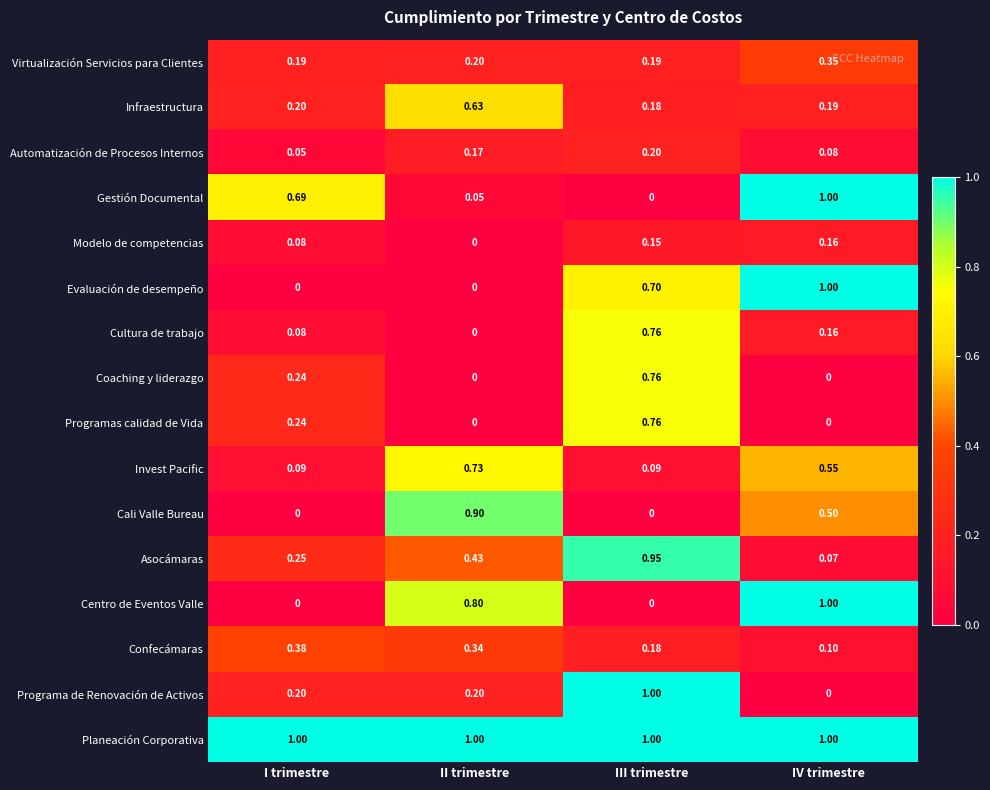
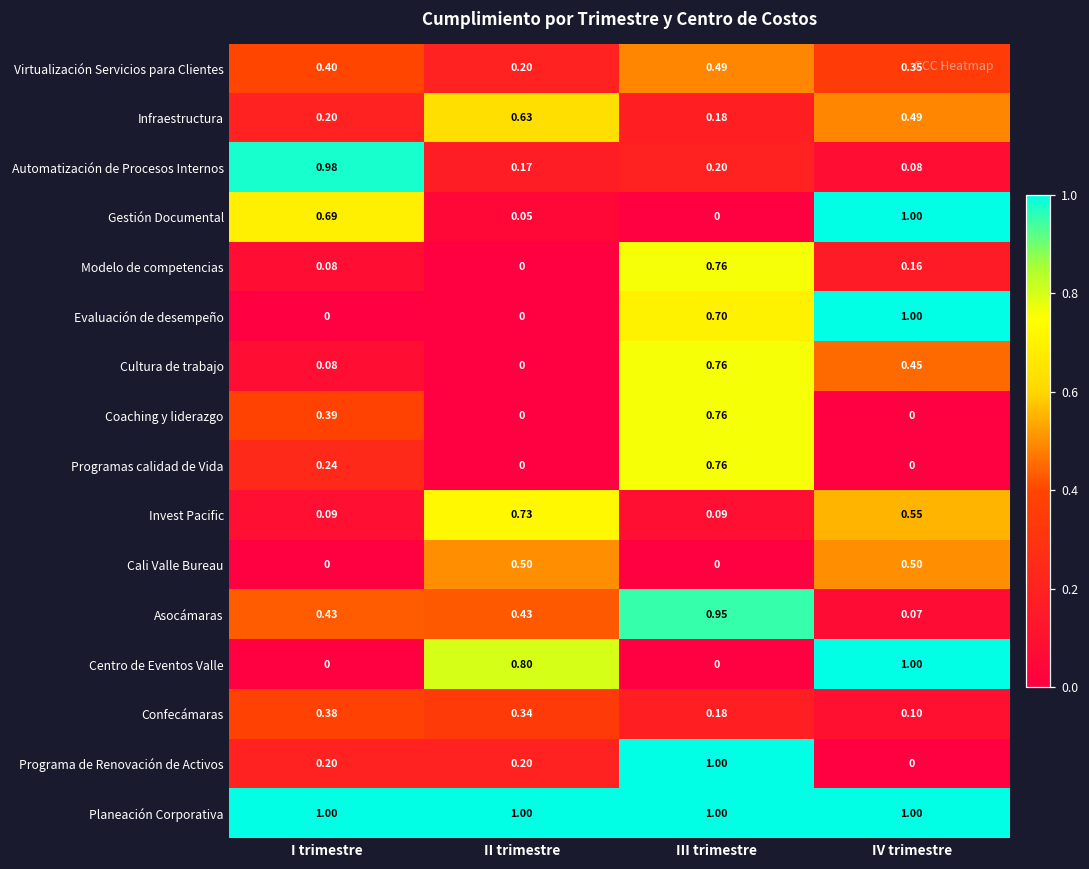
Virtualización Servicios para Clientes, I trimestre: 0.19 -> 0.40
Virtualización Servicios para Clientes, III trimestre: 0.19 -> 0.49
Infraestructura, IV trimestre: 0.19 -> 0.49
Automatización de Procesos Internos, I trimestre: 0.05 -> 0.98
Modelo de competencias, III trimestre: 0.15 -> 0.76
Cultura de trabajo, IV trimestre: 0.16 -> 0.45
Coaching y liderazgo, I trimestre: 0.24 -> 0.39
Cali Valle Bureau, II trimestre: 0.90 -> 0.50
Asocámaras, I trimestre: 0.25 -> 0.43
